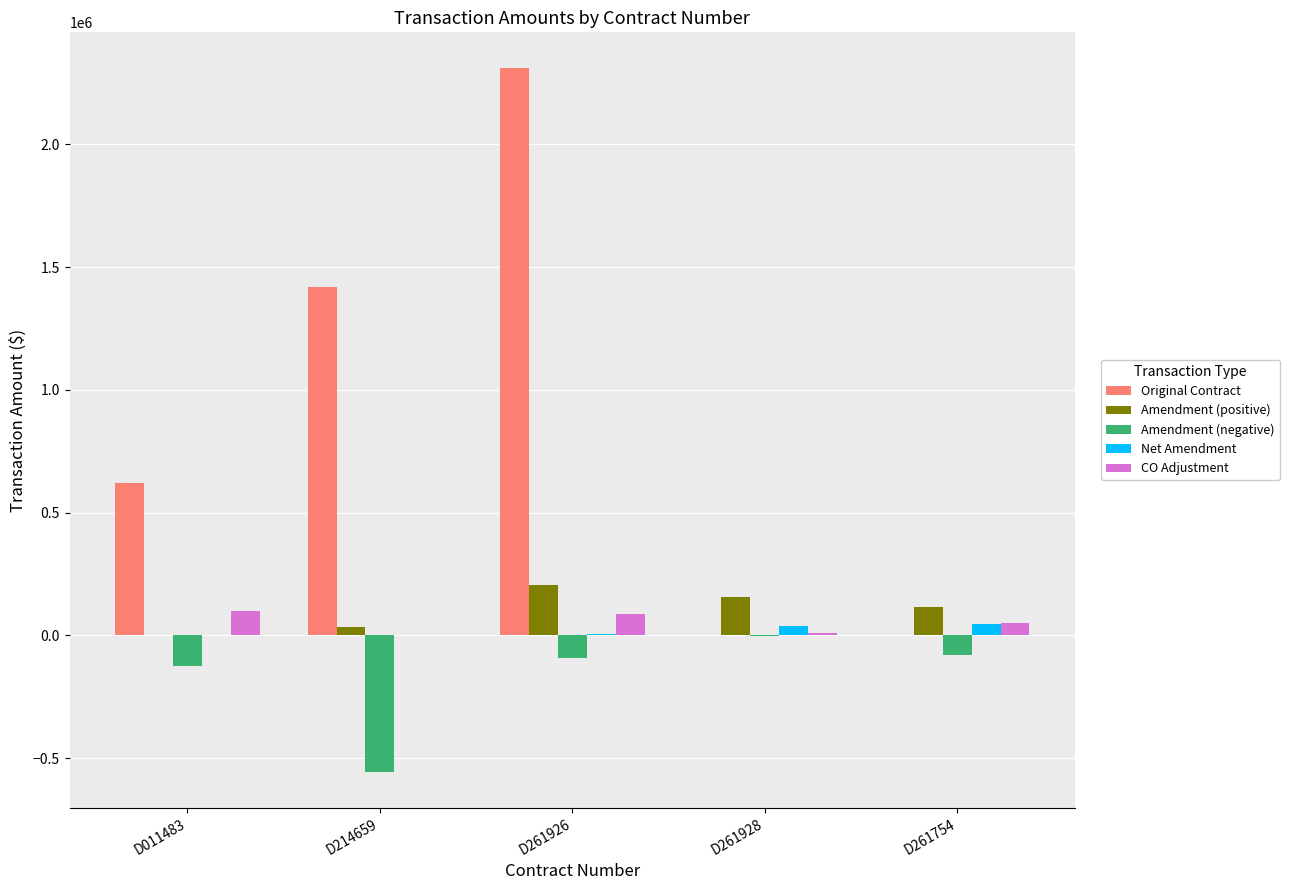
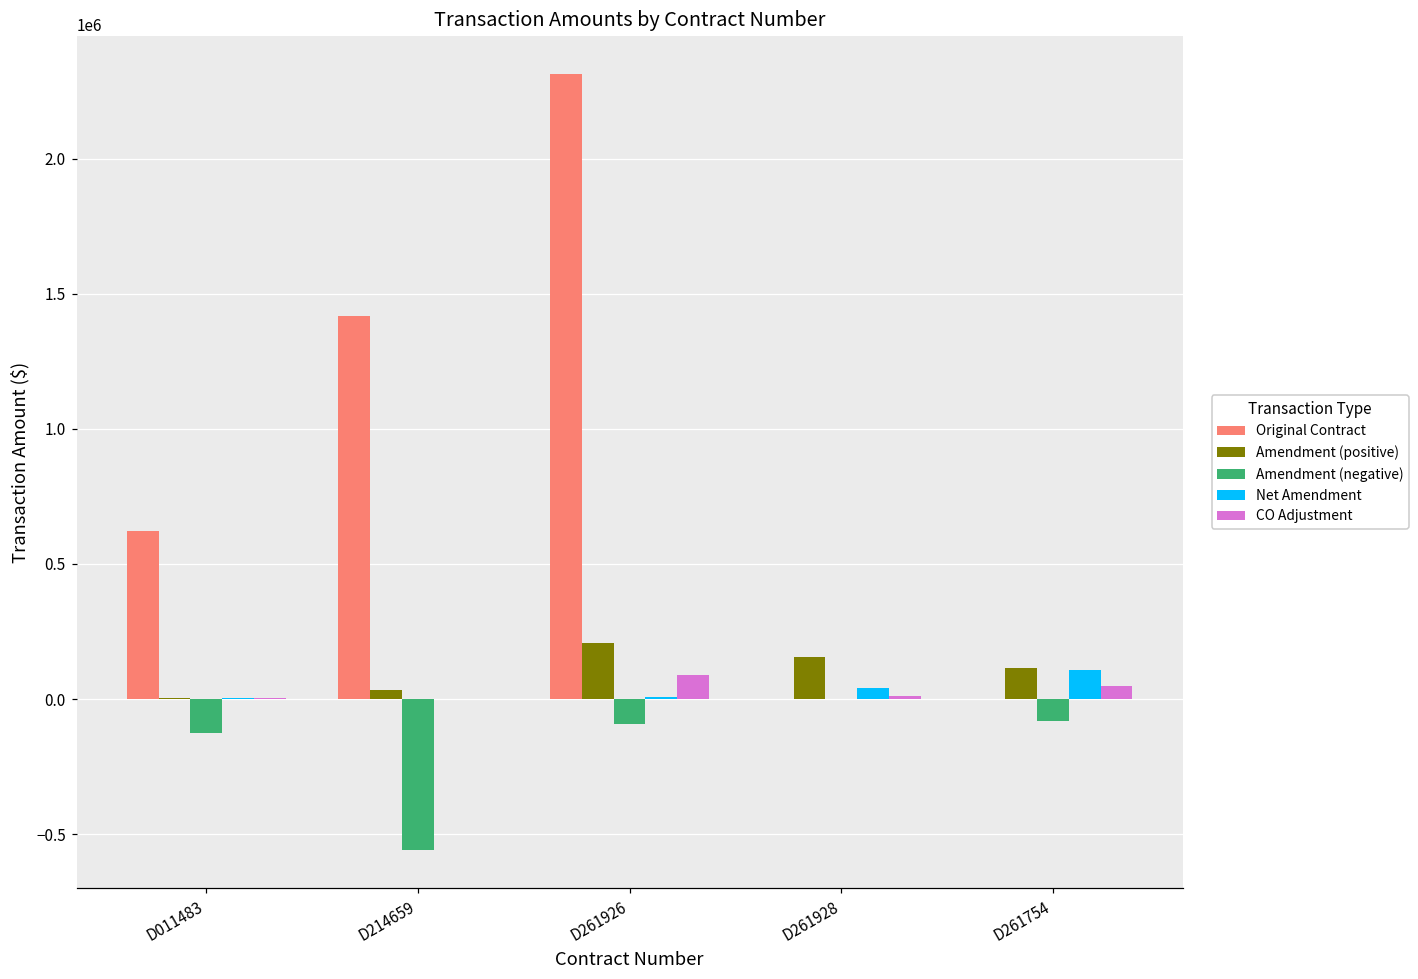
CO Adjustment, D011483: 100000 -> 0
Net Amendment, D261754: 50000 -> 110000
